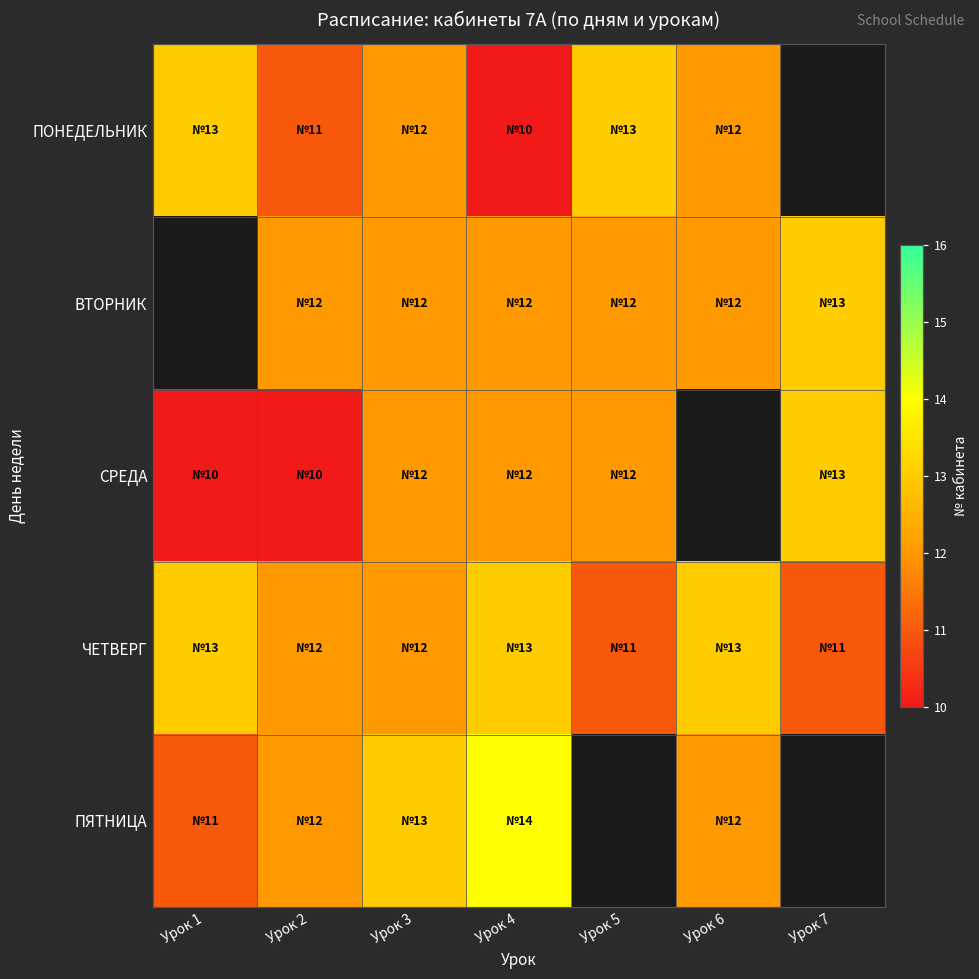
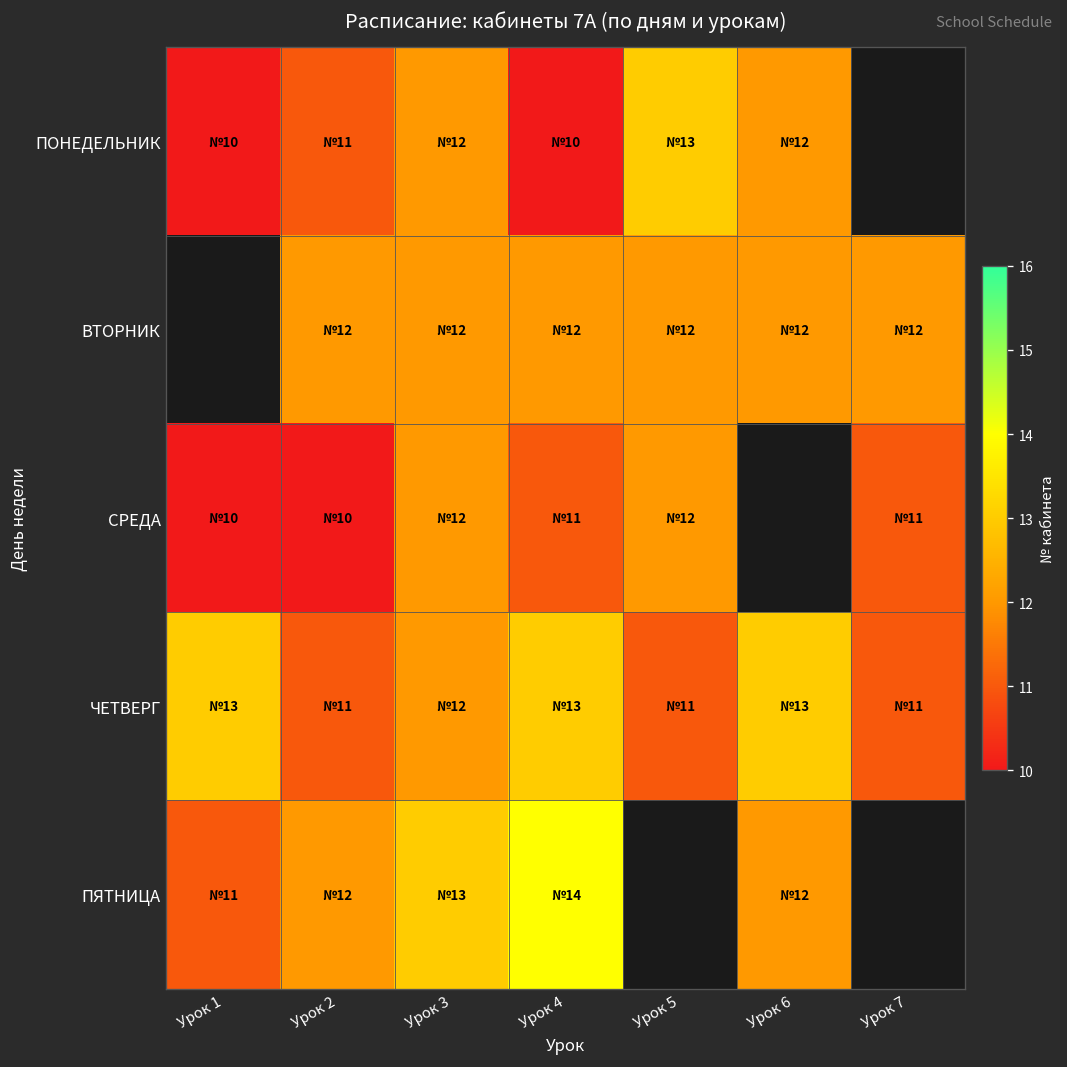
ПОНЕДЕЛЬНИК, Урок 1: 13 -> 10
ВТОРНИК, Урок 7: 13 -> 12
СРЕДА, Урок 4: 12 -> 11
СРЕДА, Урок 7: 13 -> 11
ЧЕТВЕРГ, Урок 2: 12 -> 11
